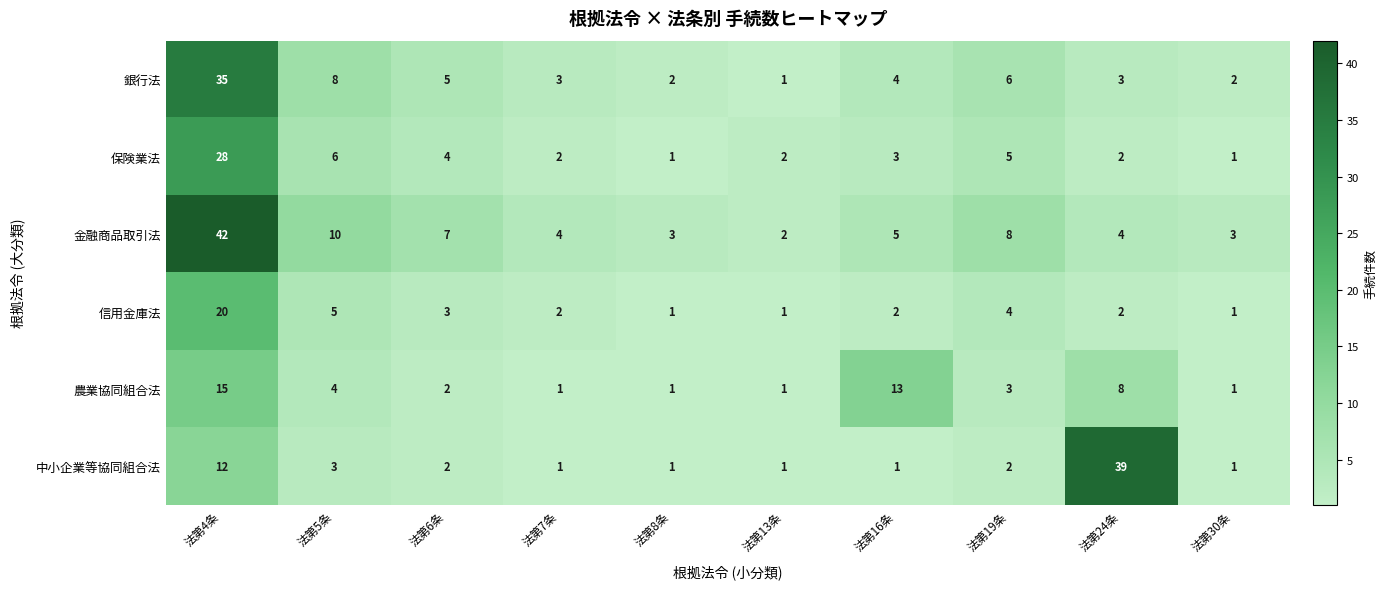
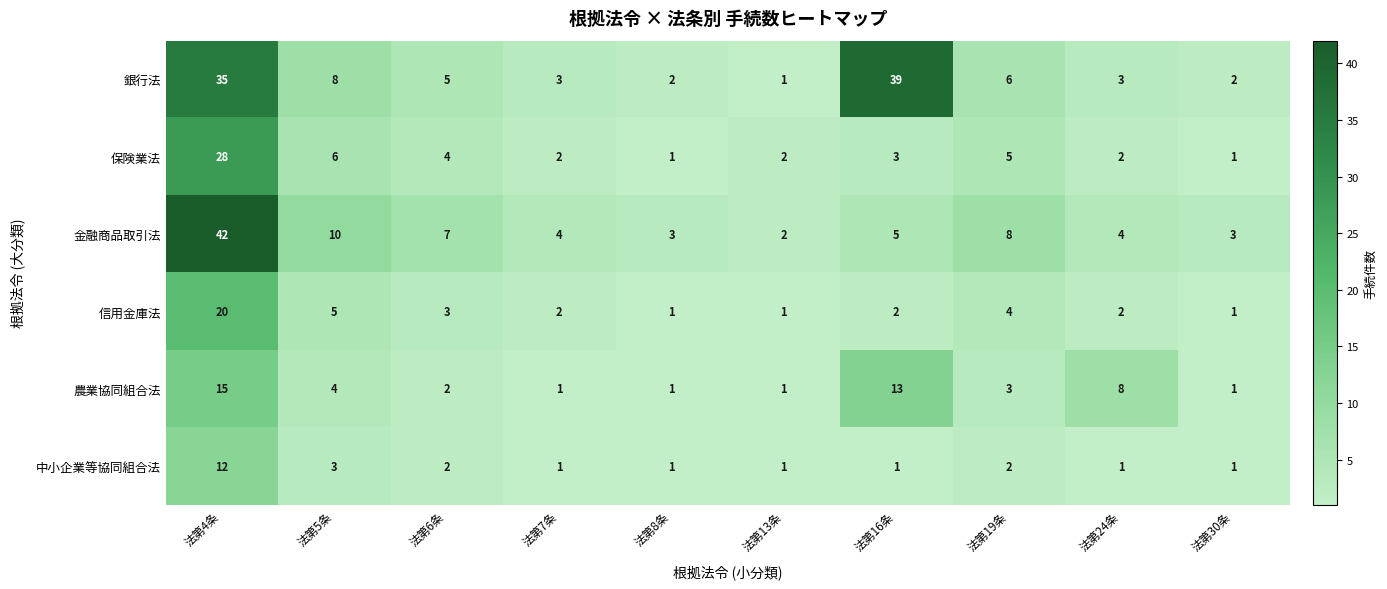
銀行法, 法第16条: 4 -> 39
中小企業等協同組合法, 法第24条: 39 -> 1
